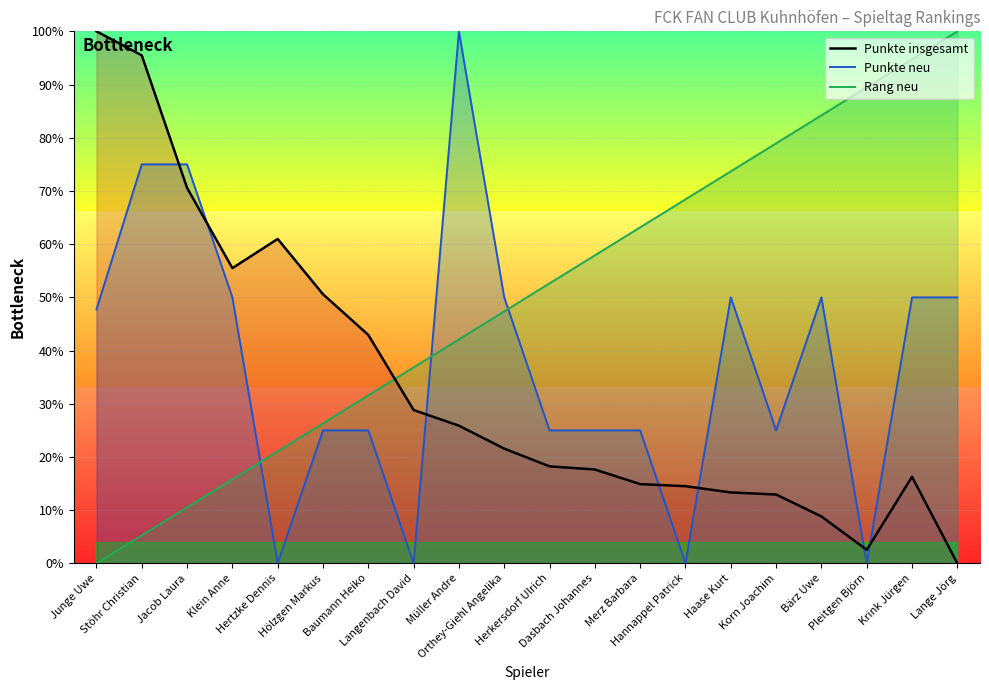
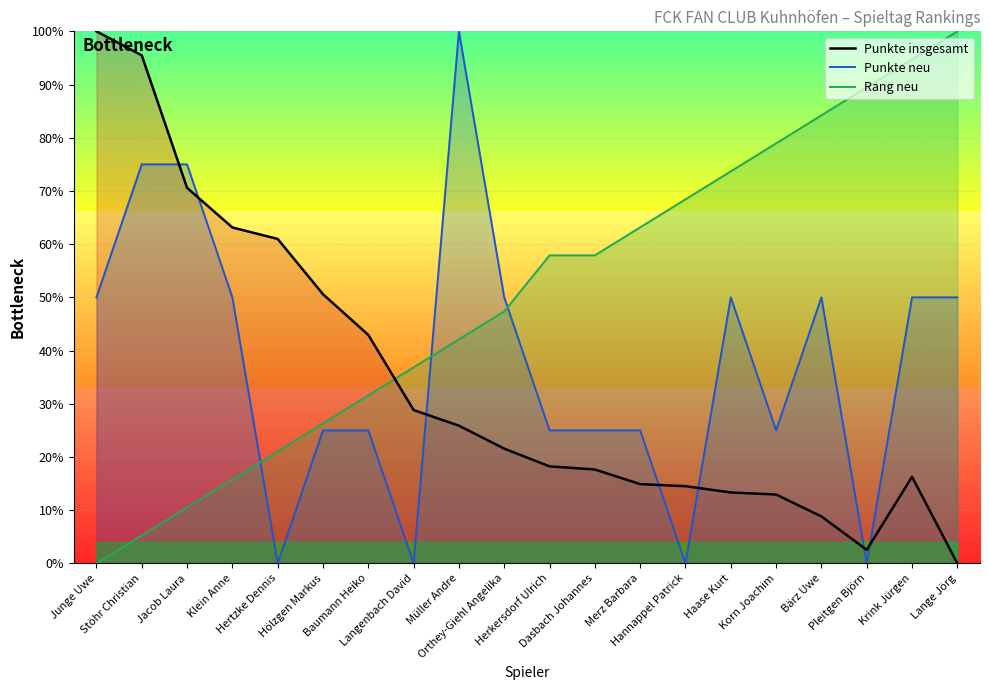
Punkte neu, Junge Uwe: 48% -> 50%
Punkte insgesamt, Klein Anne: 55% -> 63%
Rang neu, Herkersdorf Ulrich: 53% -> 58%
